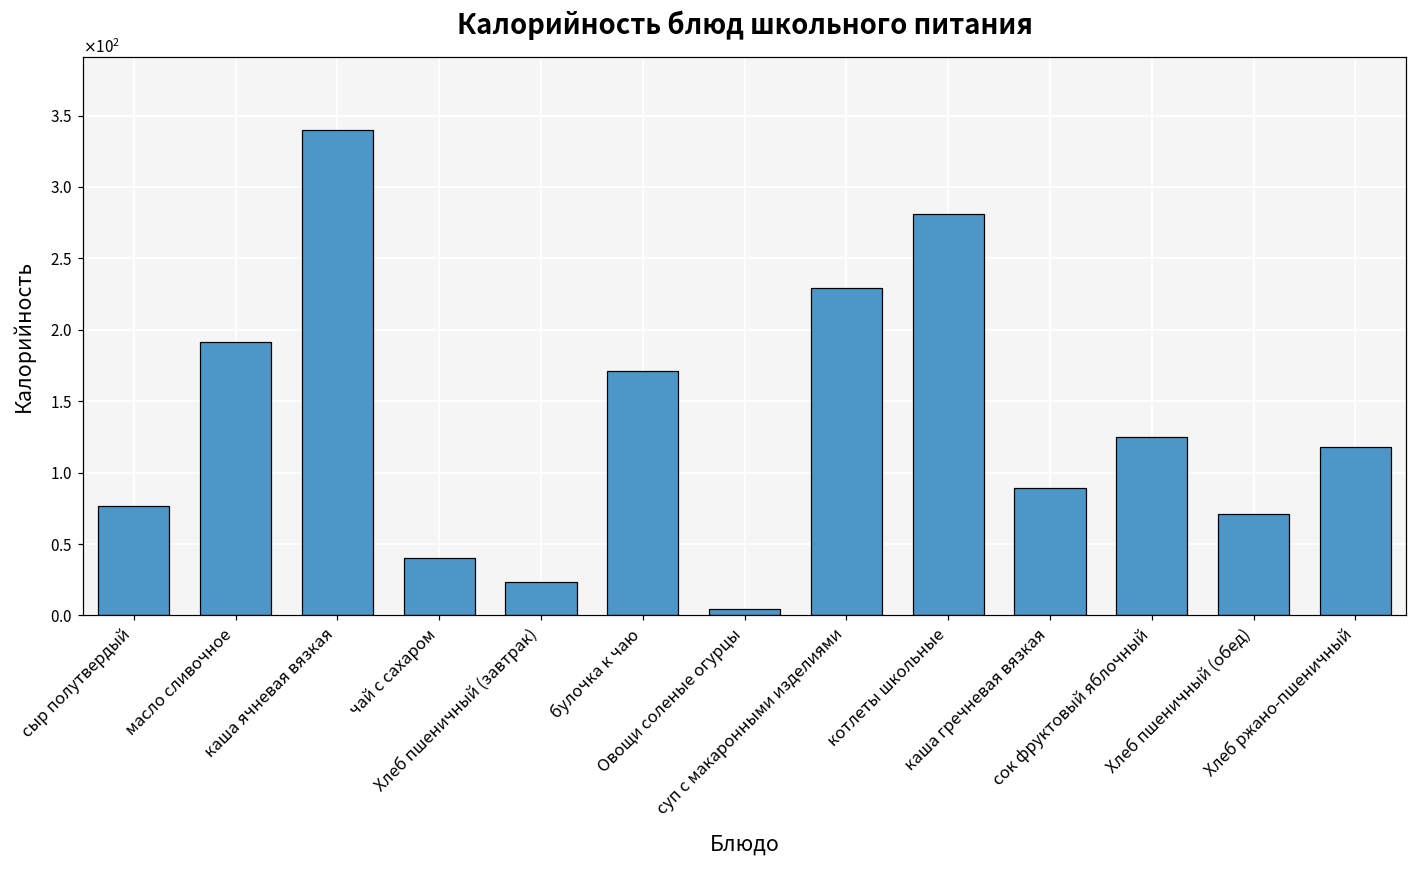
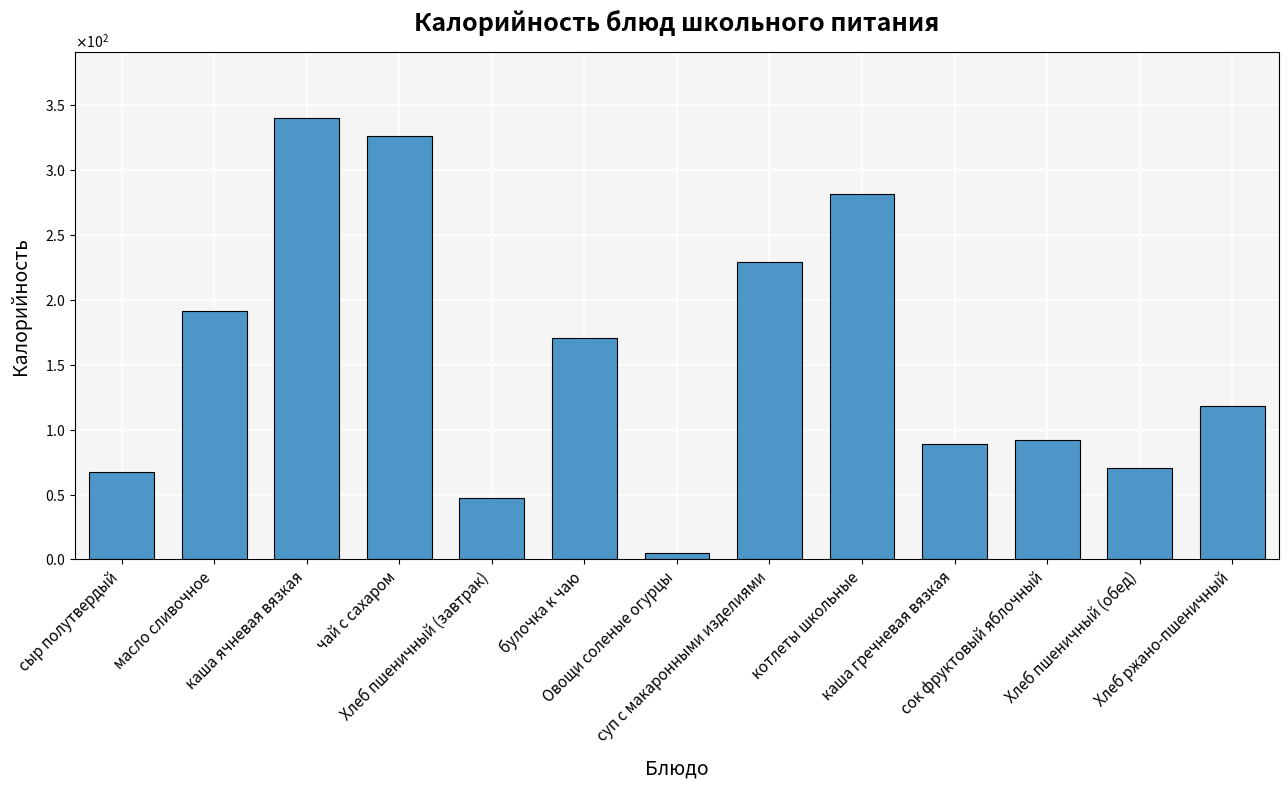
сыр полутвердый: 77 -> 67
чай с сахаром: 40 -> 326
Хлеб пшеничный (завтрак): 24 -> 47
сок фруктовый яблочный: 125 -> 92
